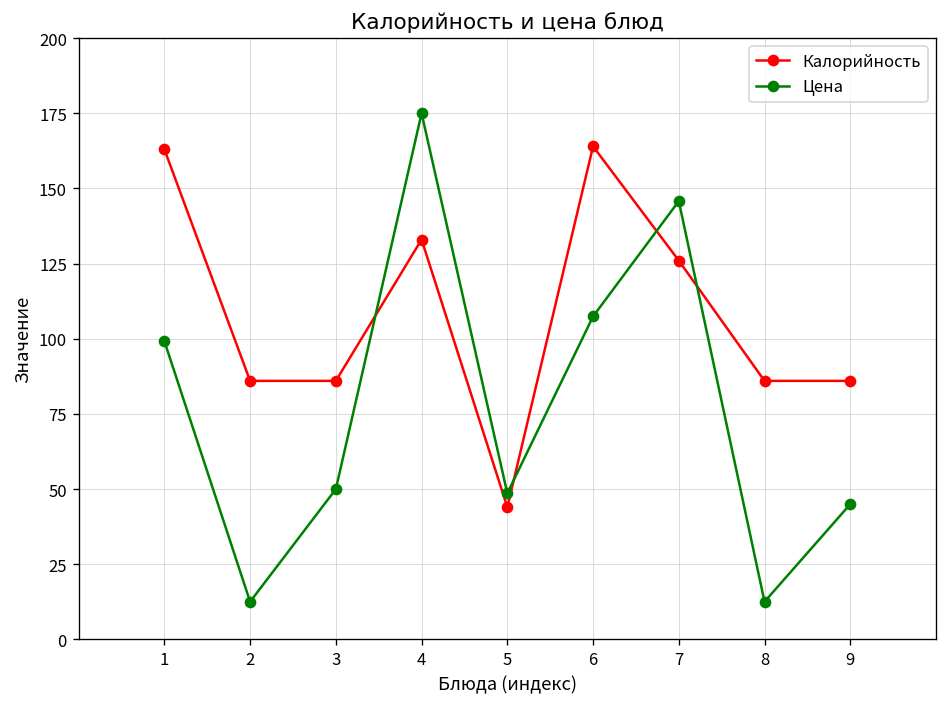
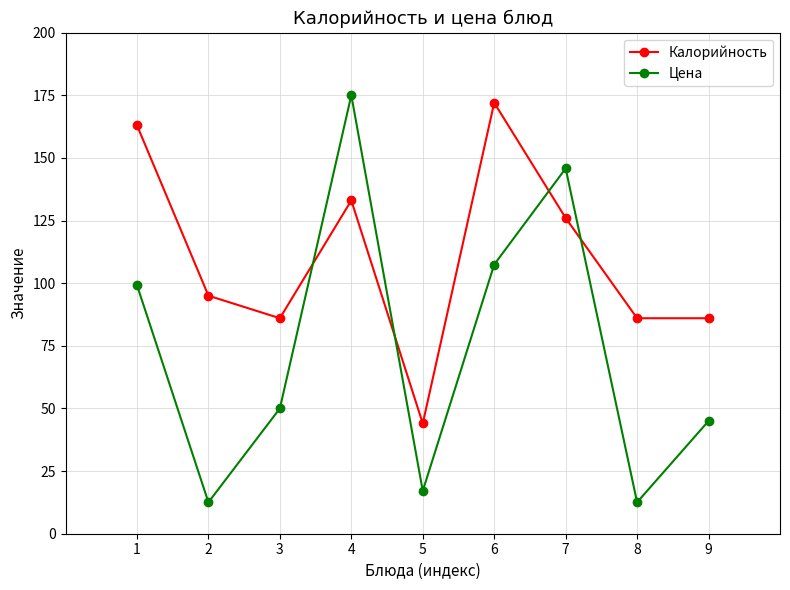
Калорийность, 2: 86 -> 95
Цена, 5: 49 -> 17
Калорийность, 6: 164 -> 172
